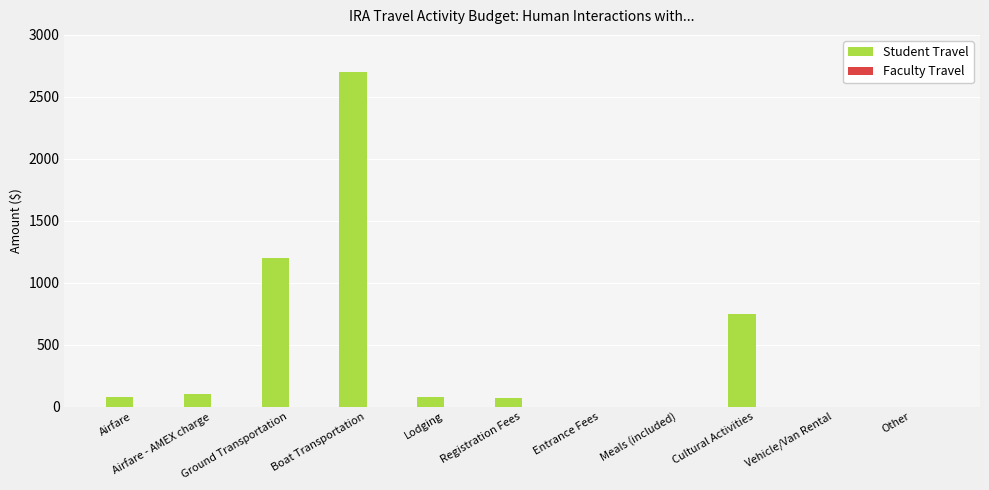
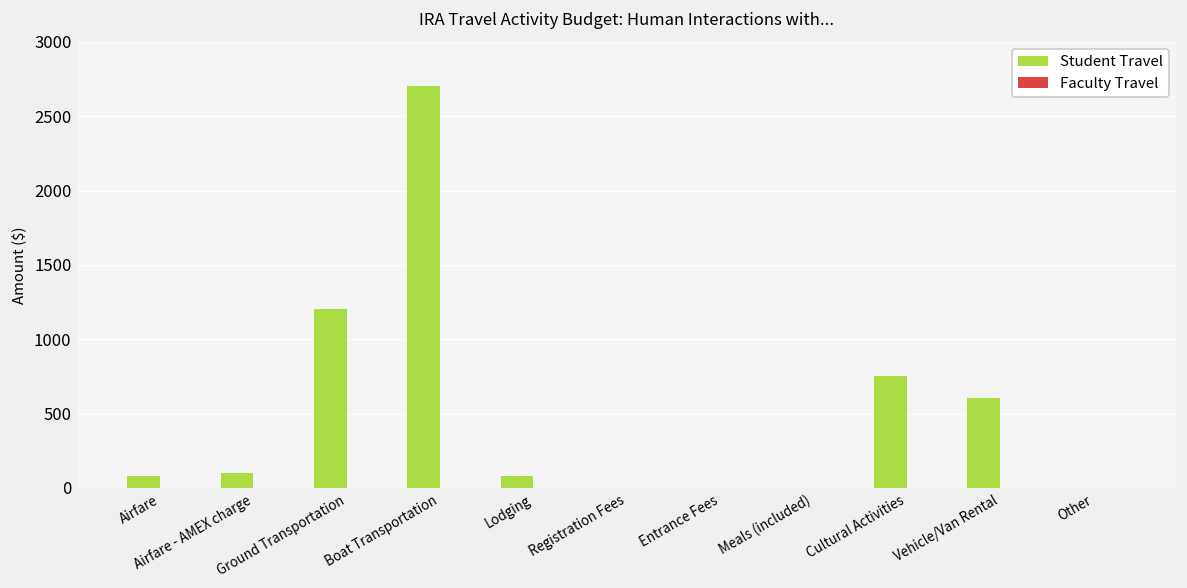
Student Travel, Registration Fees: 70 -> 0
Student Travel, Vehicle/Van Rental: 0 -> 610
